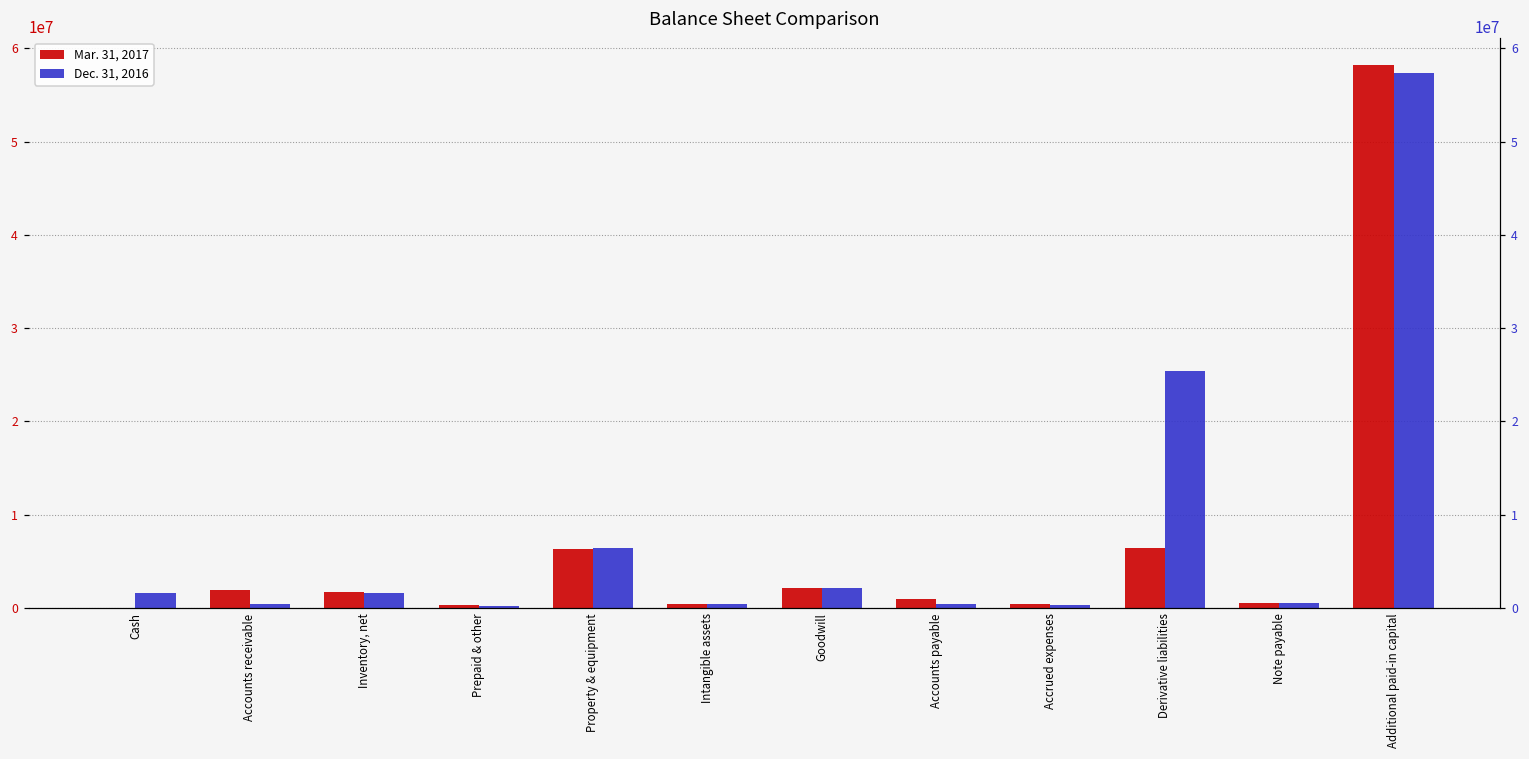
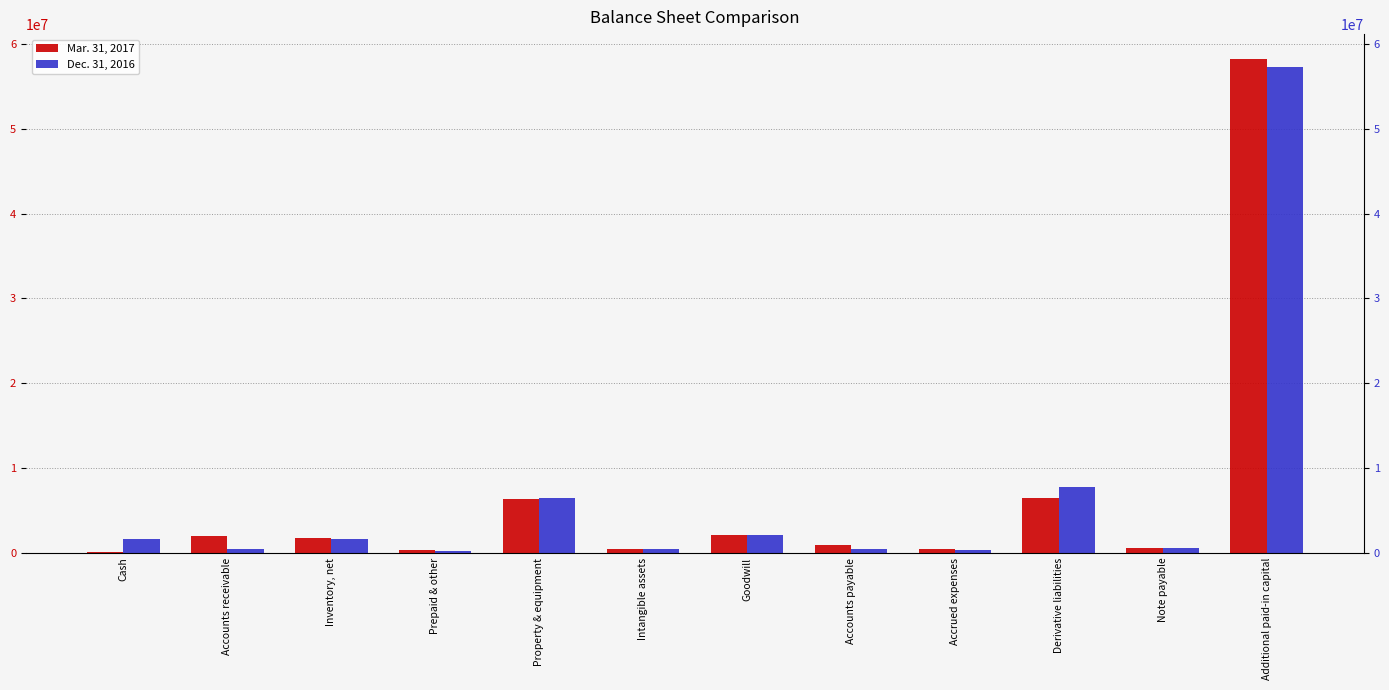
Dec. 31, 2016, Derivative liabilities: 25000000 -> 8000000
